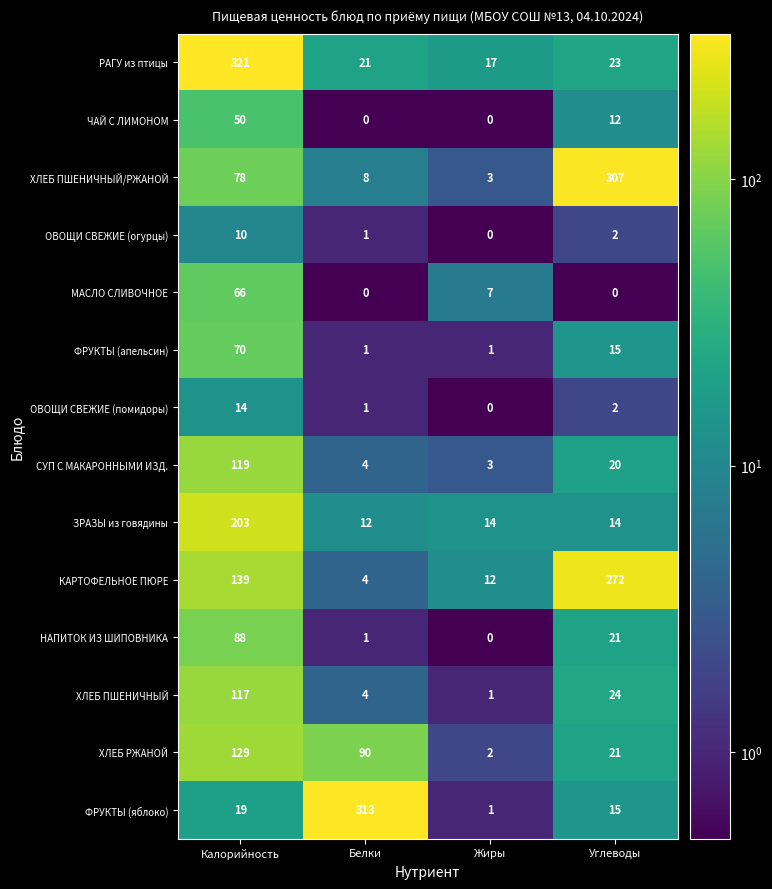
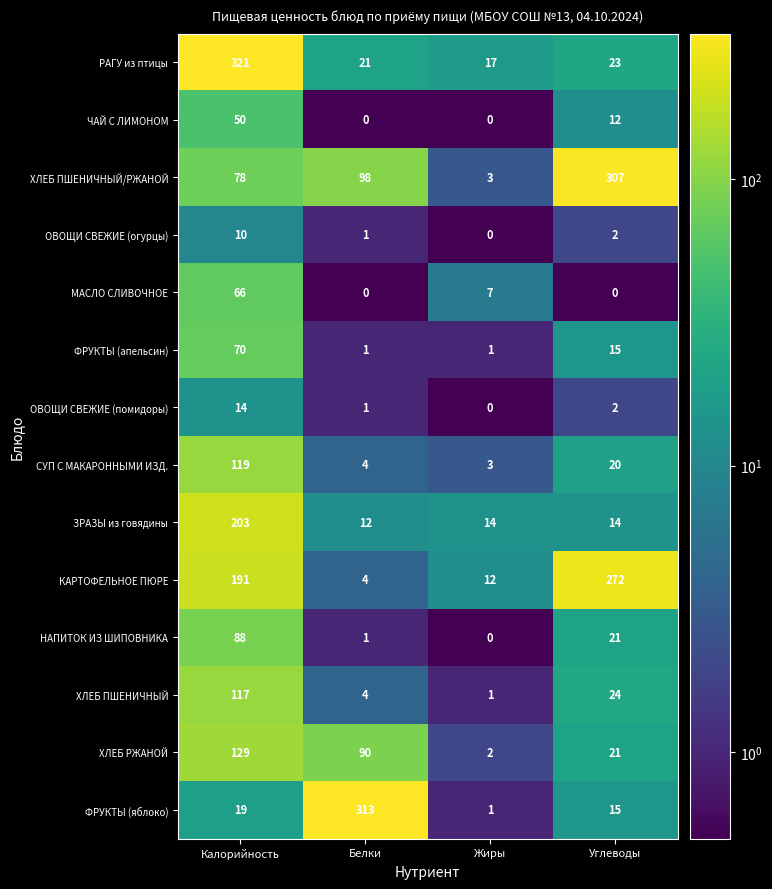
ХЛЕБ ПШЕНИЧНЫЙ/РЖАНОЙ, Белки: 8 -> 98
КАРТОФЕЛЬНОЕ ПЮРЕ, Калорийность: 139 -> 191
